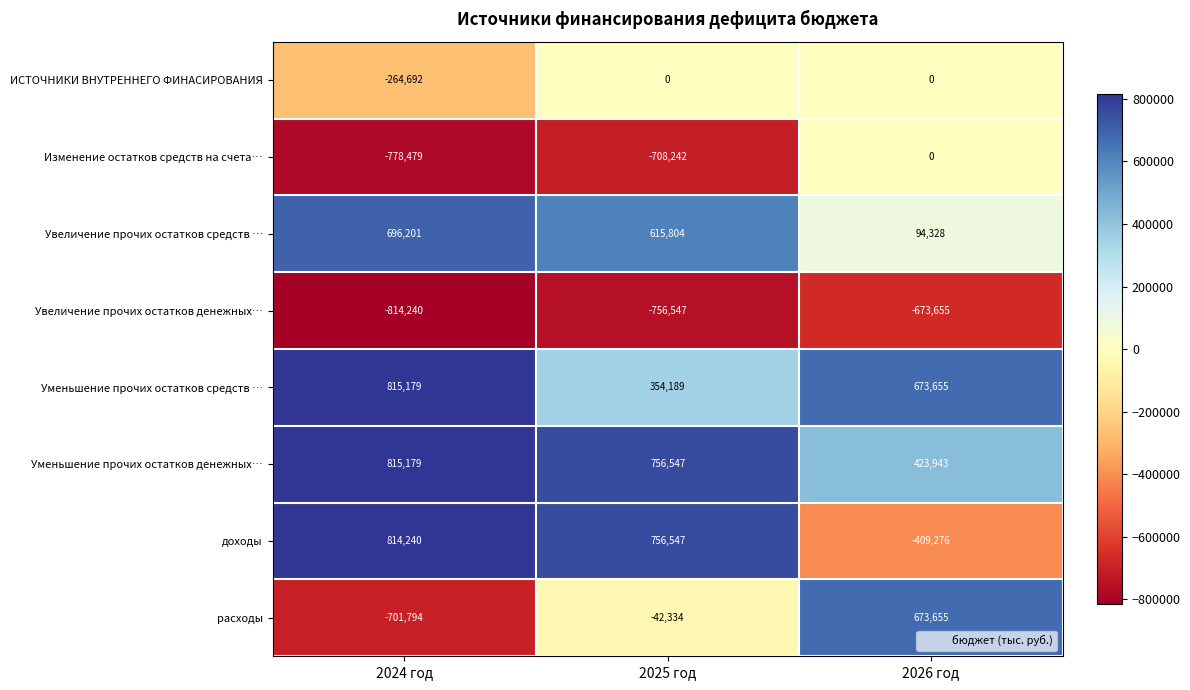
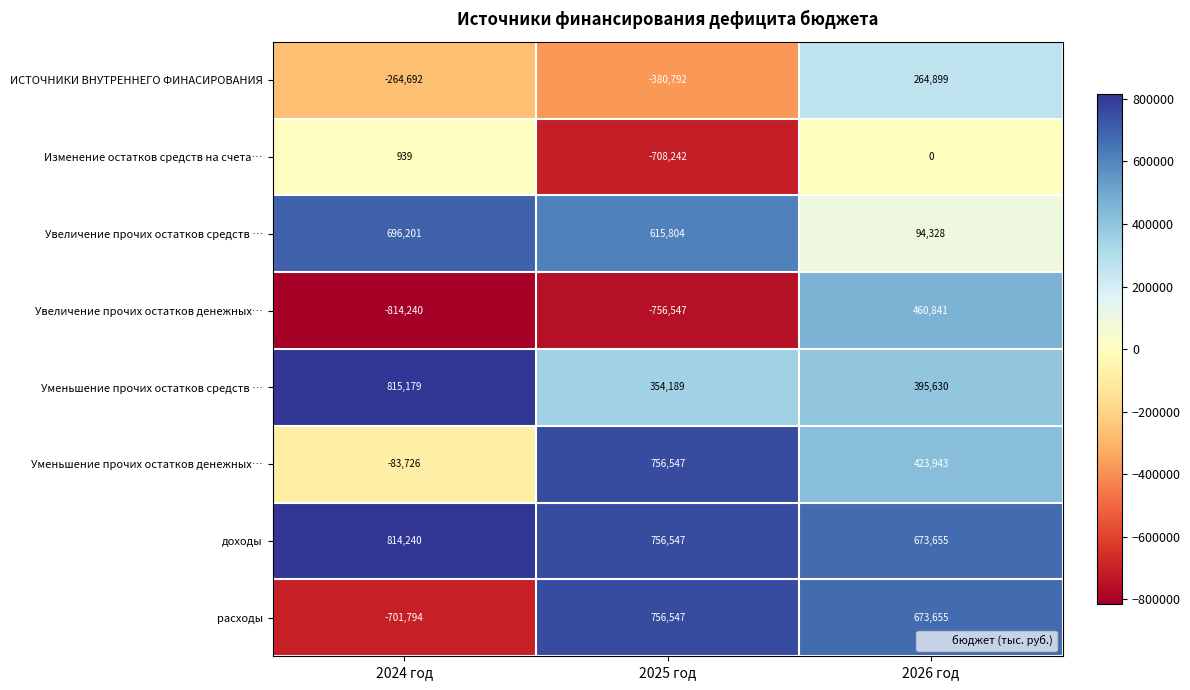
ИСТОЧНИКИ ВНУТРЕННЕГО ФИНАСИРОВАНИЯ, 2025 год: 0 -> -380,792
ИСТОЧНИКИ ВНУТРЕННЕГО ФИНАСИРОВАНИЯ, 2026 год: 0 -> 264,899
Изменение остатков средств на счета…, 2024 год: -778,479 -> 939
Увеличение прочих остатков денежных…, 2026 год: -673,655 -> 460,841
Уменьшение прочих остатков средств …, 2026 год: 673,655 -> 395,630
Уменьшение прочих остатков денежных…, 2024 год: 815,179 -> -83,726
доходы, 2026 год: -409,276 -> 673,655
расходы, 2025 год: -42,334 -> 756,547
